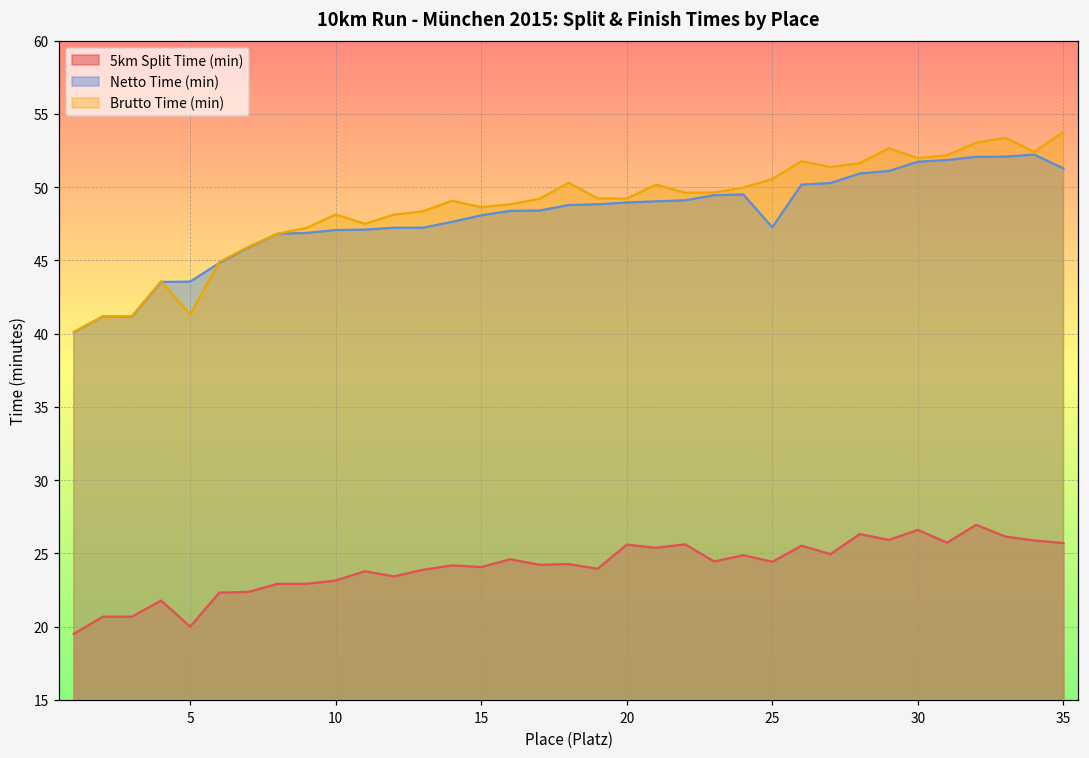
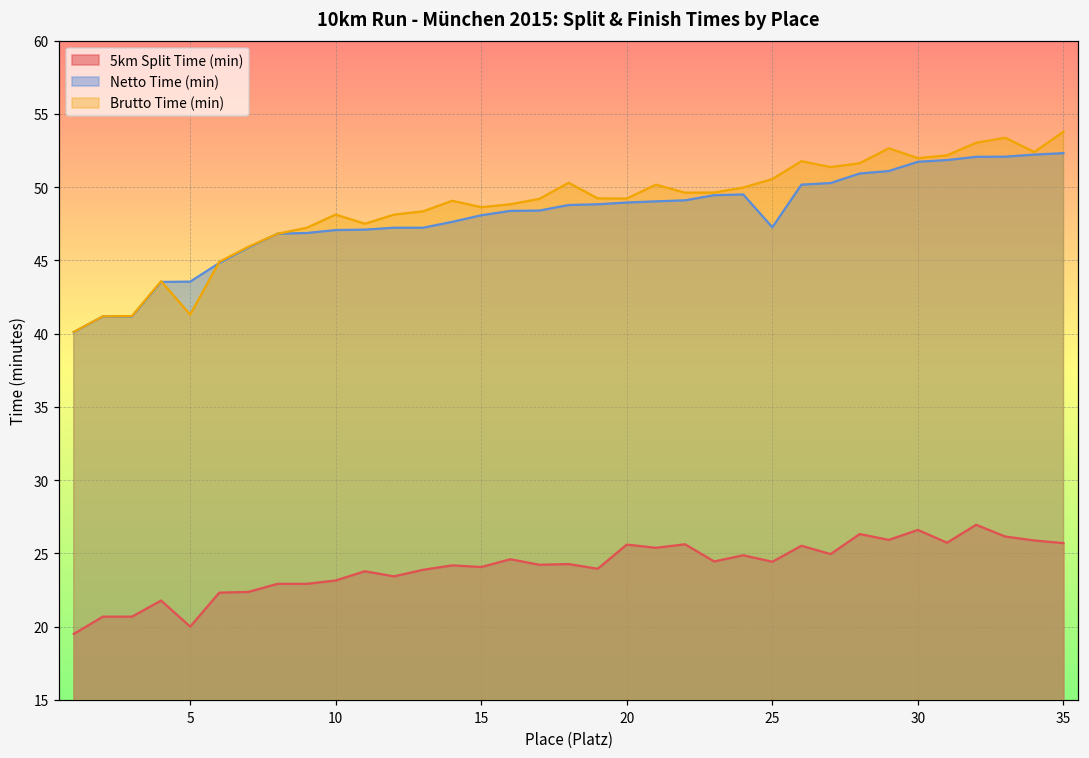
Netto Time (min), 35: 51.3 -> 52.3
